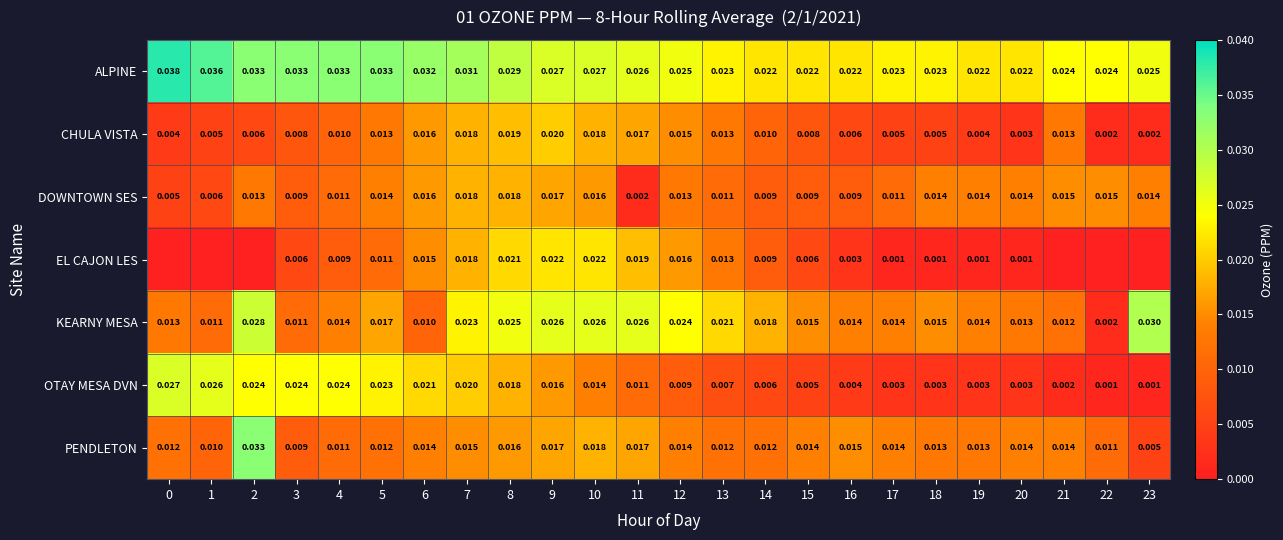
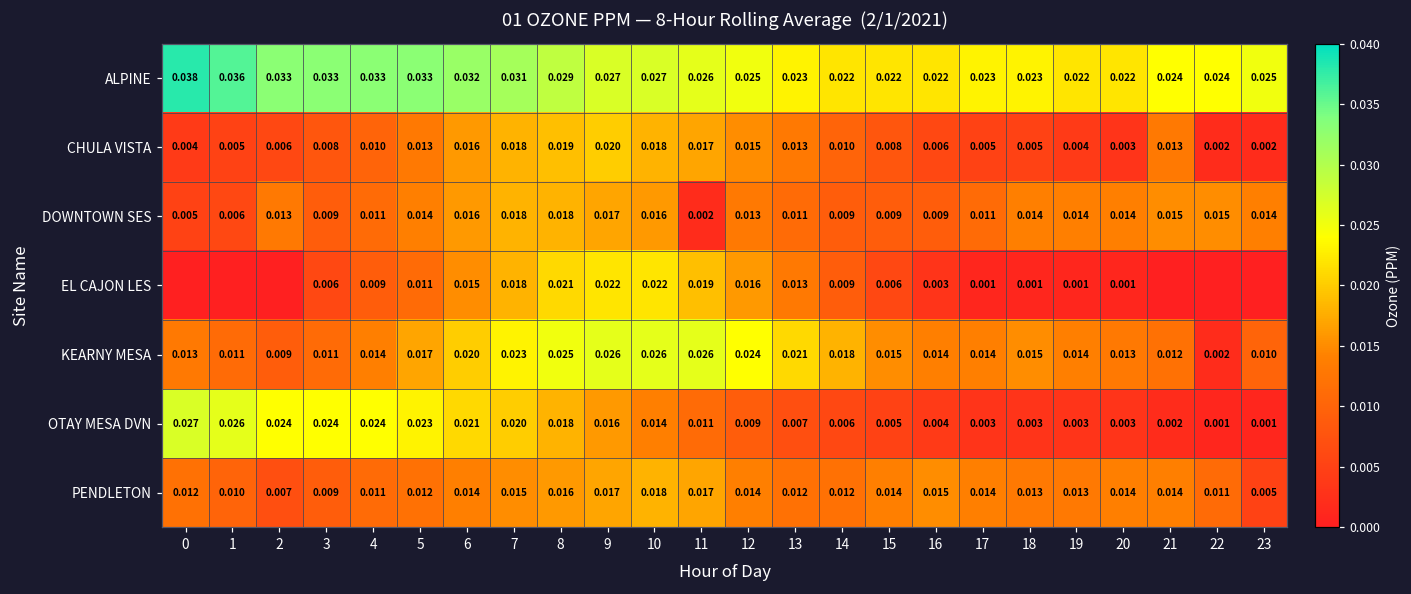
KEARNY MESA, 2: 0.028 -> 0.009
KEARNY MESA, 6: 0.010 -> 0.020
KEARNY MESA, 23: 0.030 -> 0.010
PENDLETON, 2: 0.033 -> 0.007
